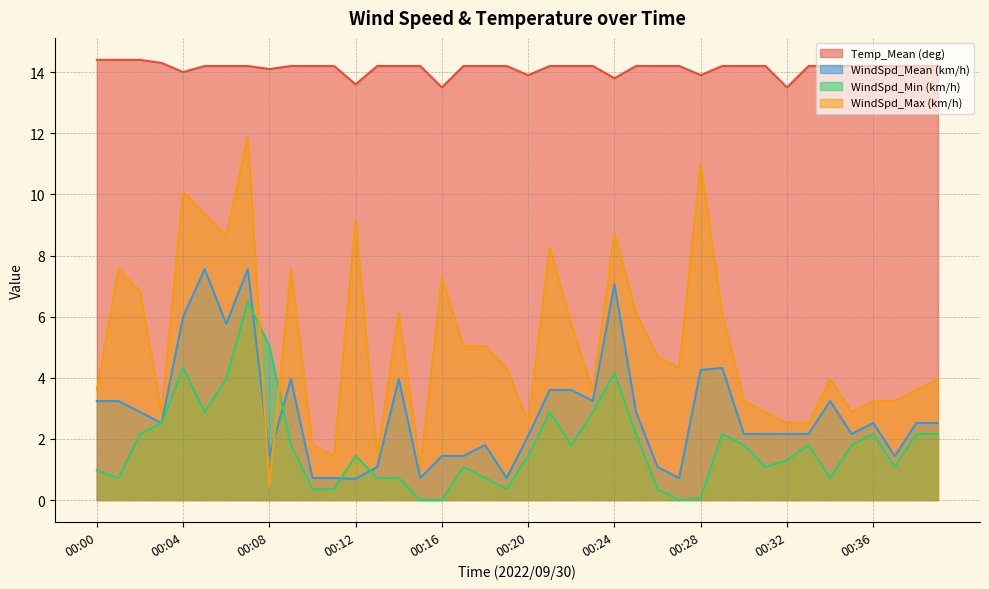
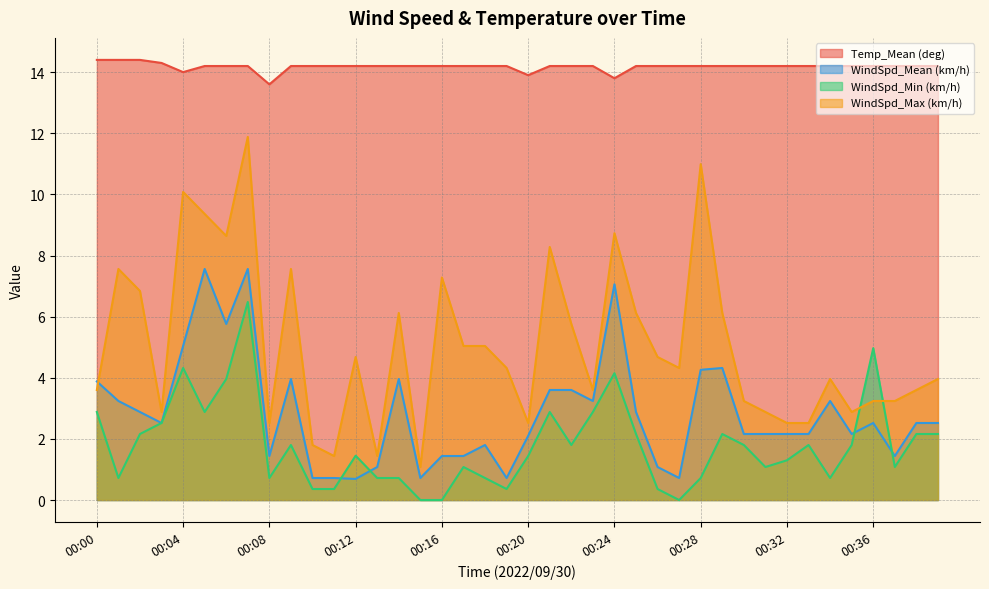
WindSpd_Mean (km/h), 00:00: 3.2 -> 3.9
WindSpd_Min (km/h), 00:00: 1.0 -> 2.9
WindSpd_Mean (km/h), 00:04: 6.0 -> 5.0
Temp_Mean (deg), 00:08: 14.1 -> 13.6
WindSpd_Min (km/h), 00:08: 5.0 -> 0.7
WindSpd_Max (km/h), 00:08: 0.5 -> 2.5
Temp_Mean (deg), 00:12: 13.6 -> 14.2
WindSpd_Max (km/h), 00:12: 9.2 -> 4.7
Temp_Mean (deg), 00:16: 13.5 -> 14.2
Temp_Mean (deg), 00:28: 13.9 -> 14.2
WindSpd_Min (km/h), 00:28: 0.1 -> 0.7
Temp_Mean (deg), 00:32: 13.5 -> 14.2
WindSpd_Min (km/h), 00:36: 2.2 -> 5.0
